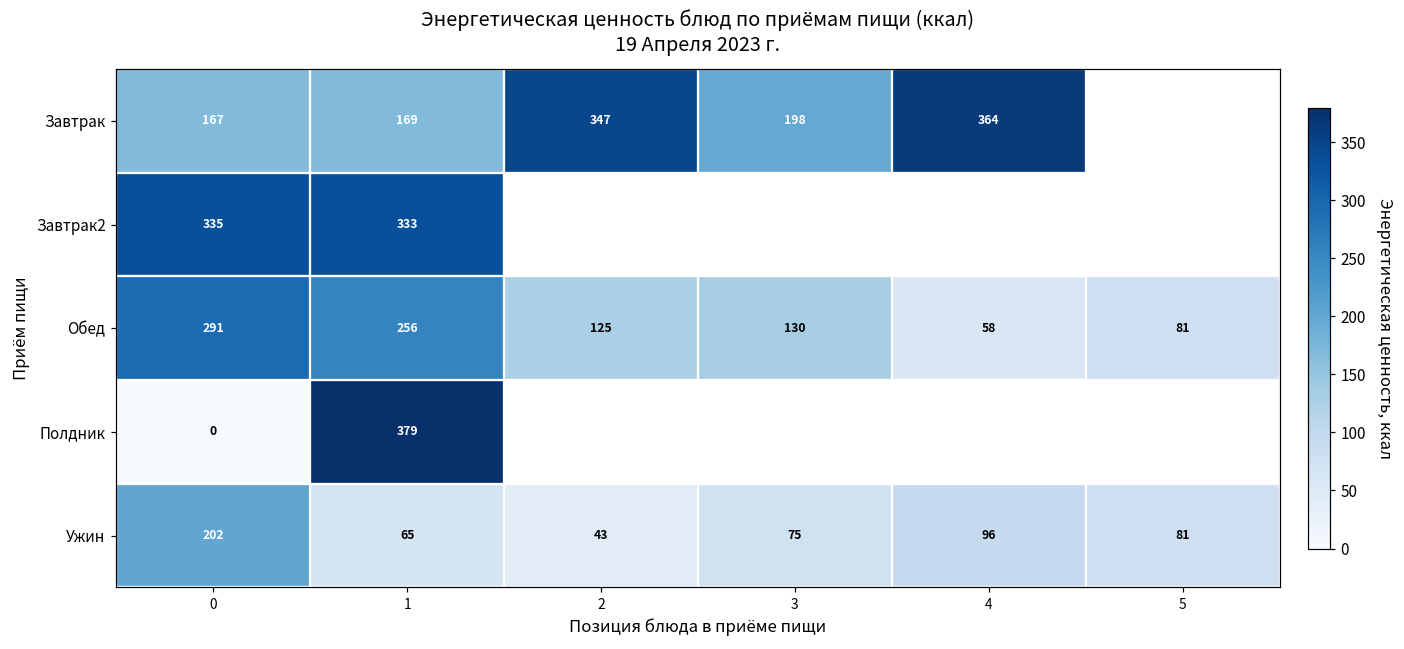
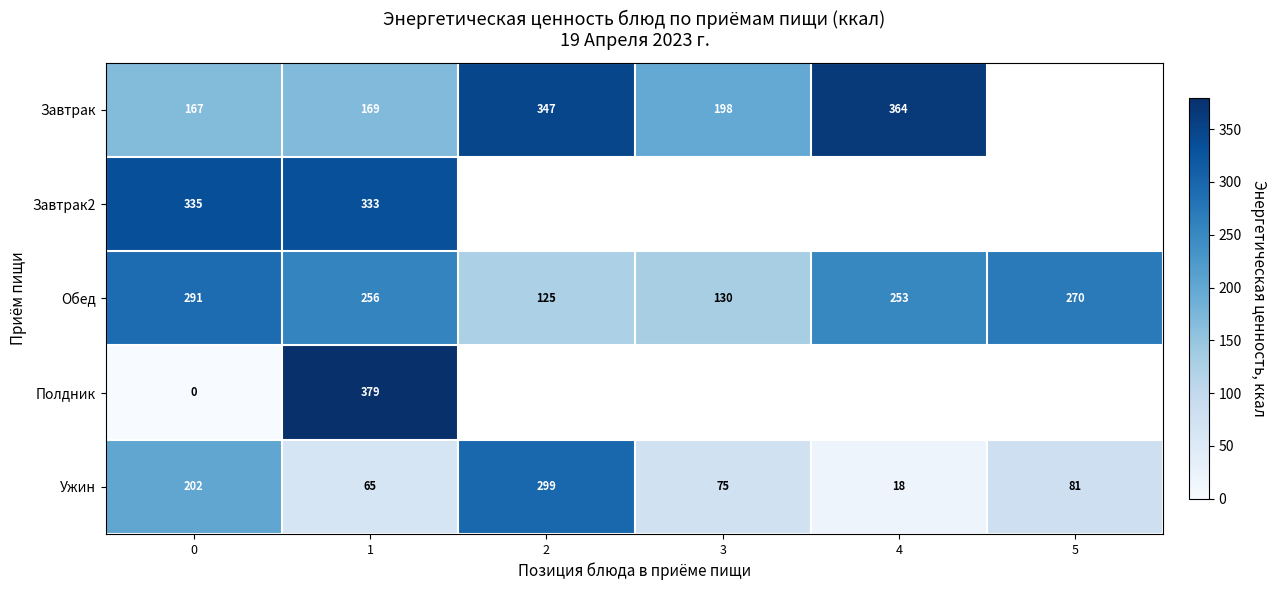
Обед, 4: 58 -> 253
Обед, 5: 81 -> 270
Ужин, 2: 43 -> 299
Ужин, 4: 96 -> 18
